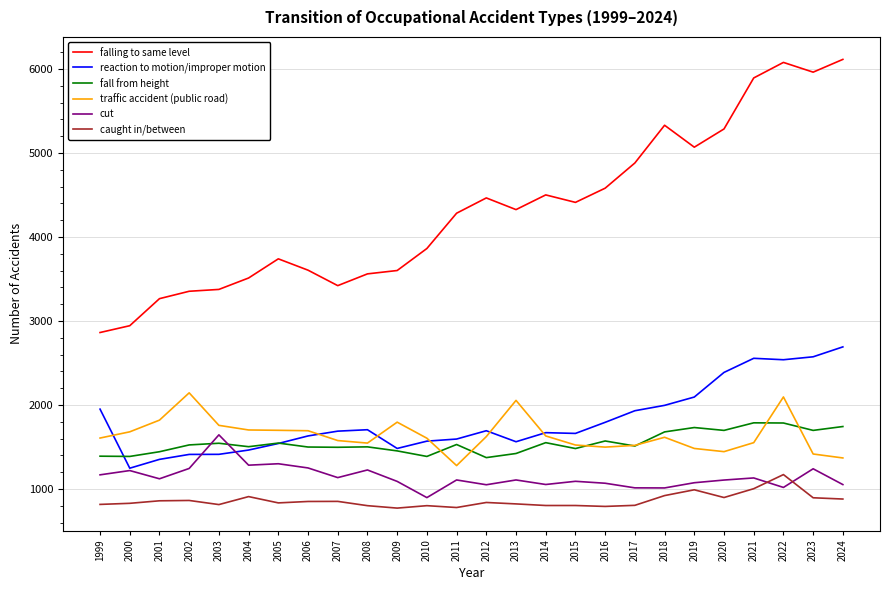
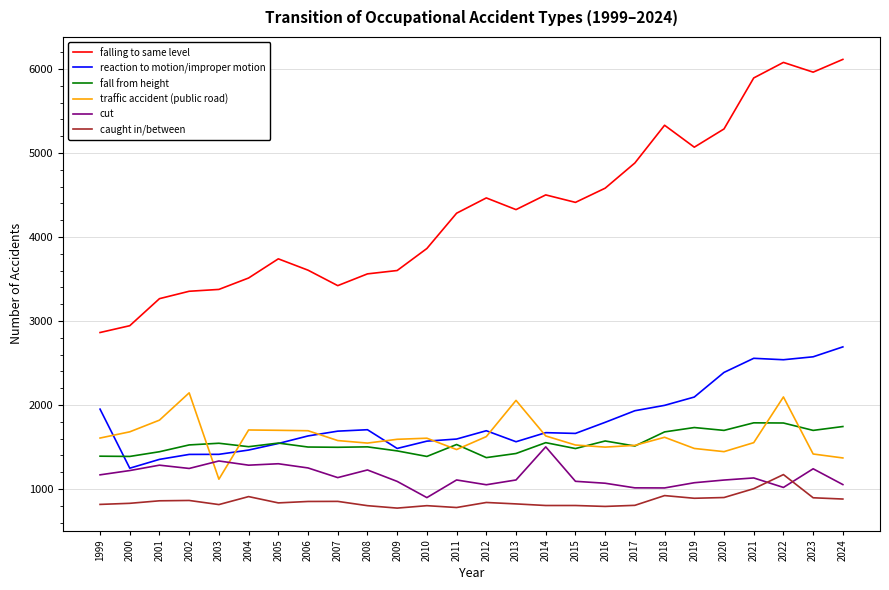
cut, 2001: 1100 -> 1300
traffic accident (public road), 2003: 1800 -> 1100
cut, 2003: 1600 -> 1300
traffic accident (public road), 2009: 1800 -> 1600
traffic accident (public road), 2011: 1300 -> 1500
cut, 2014: 1100 -> 1500
caught in/between, 2019: 1000 -> 900
